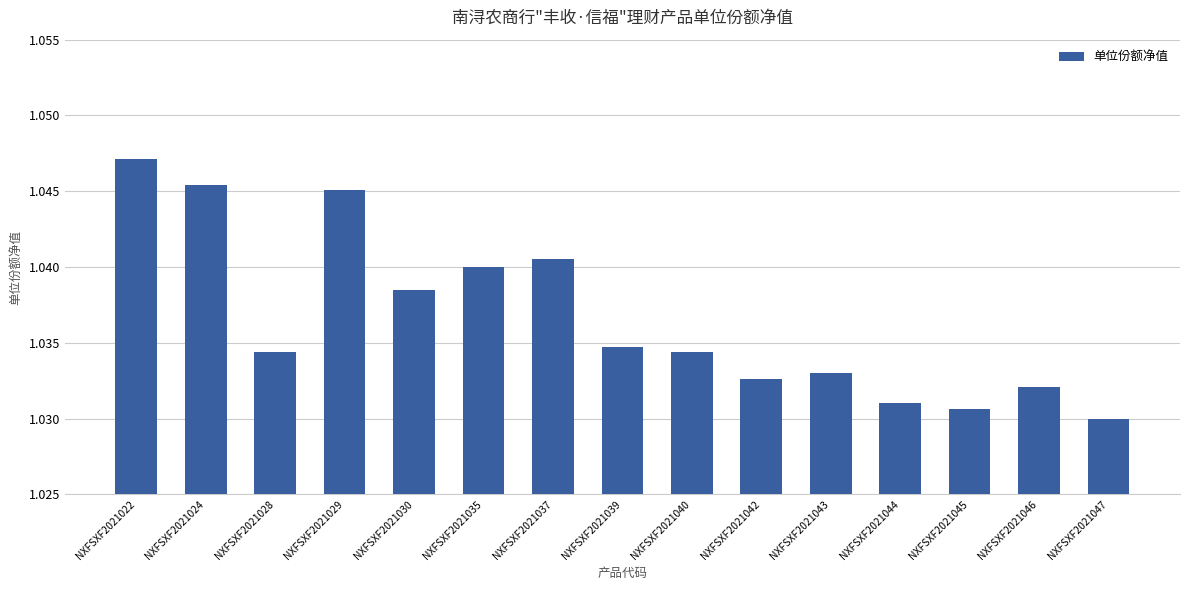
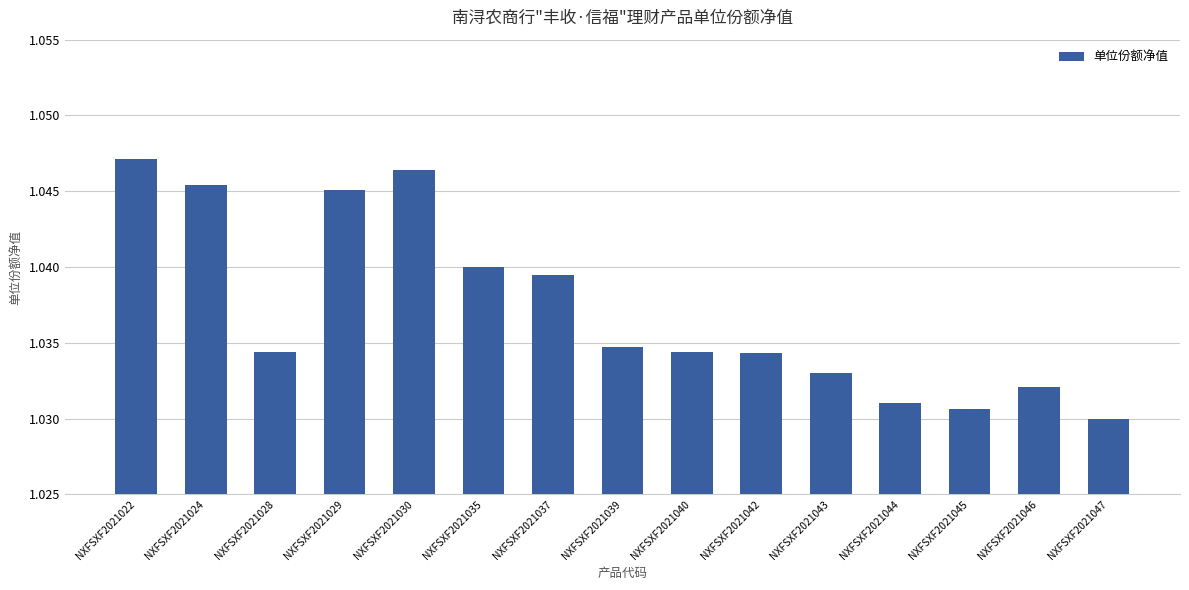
NXFSXF2021030: 1.0385 -> 1.0464
NXFSXF2021037: 1.0405 -> 1.0395
NXFSXF2021042: 1.0326 -> 1.0343
